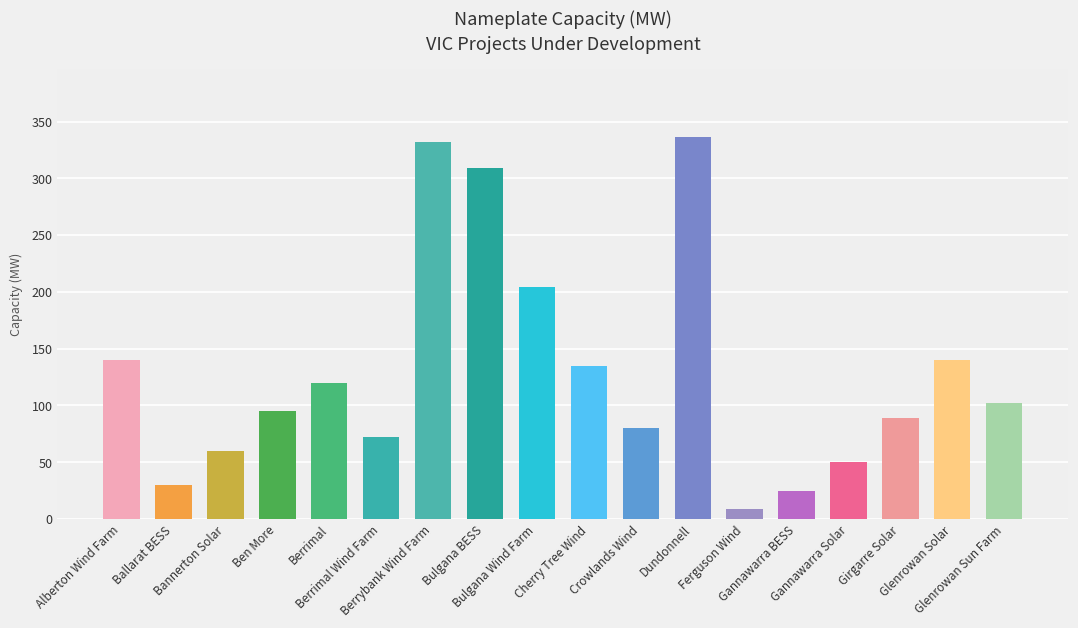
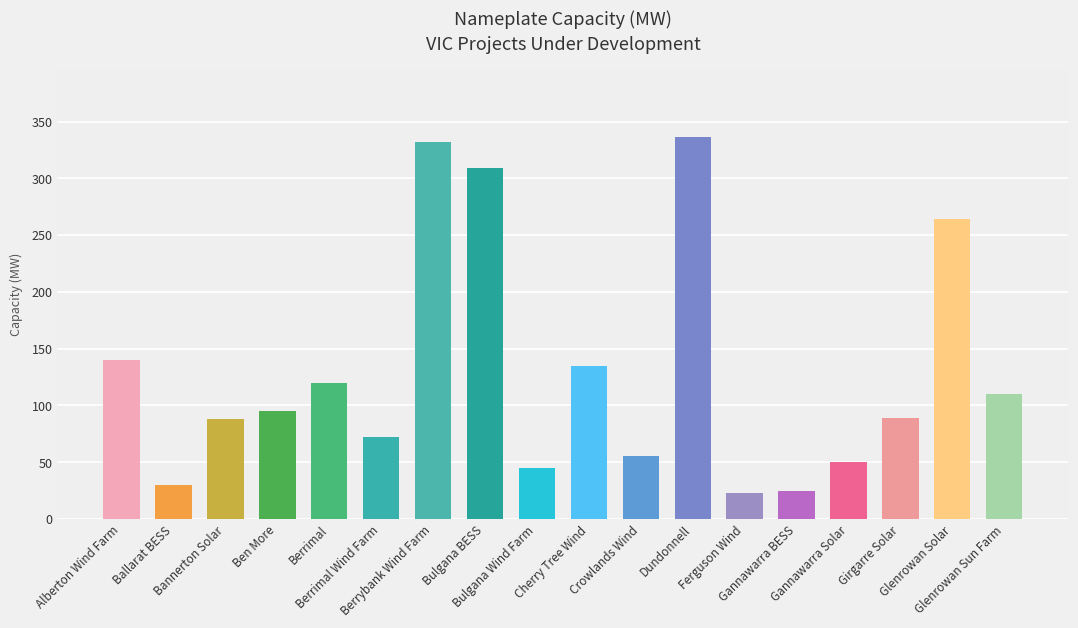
Bannerton Solar: 60 -> 88
Bulgana Wind Farm: 204 -> 45
Crowlands Wind: 80 -> 55
Ferguson Wind: 9 -> 23
Glenrowan Solar: 140 -> 264
Glenrowan Sun Farm: 102 -> 110
